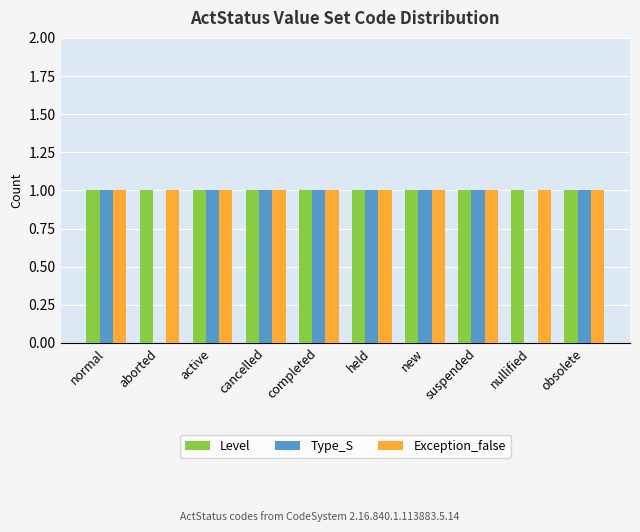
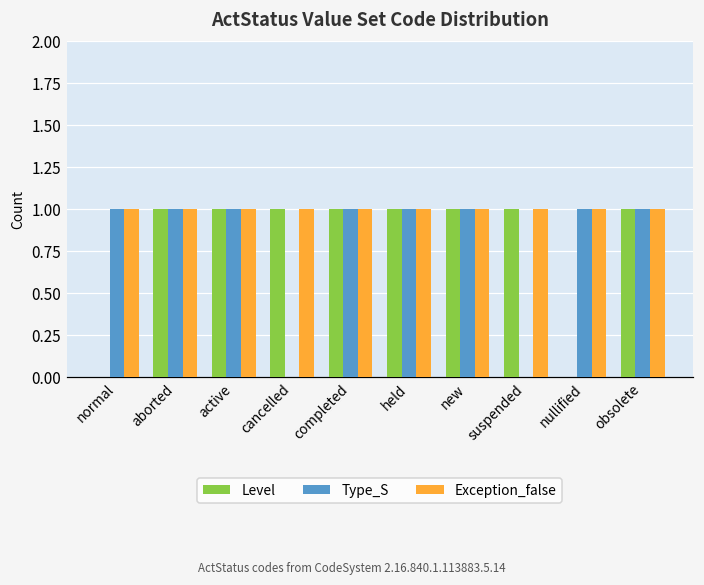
Level, normal: 1 -> 0
Type_S, aborted: 0 -> 1
Type_S, cancelled: 1 -> 0
Type_S, suspended: 1 -> 0
Level, nullified: 1 -> 0
Type_S, nullified: 0 -> 1
